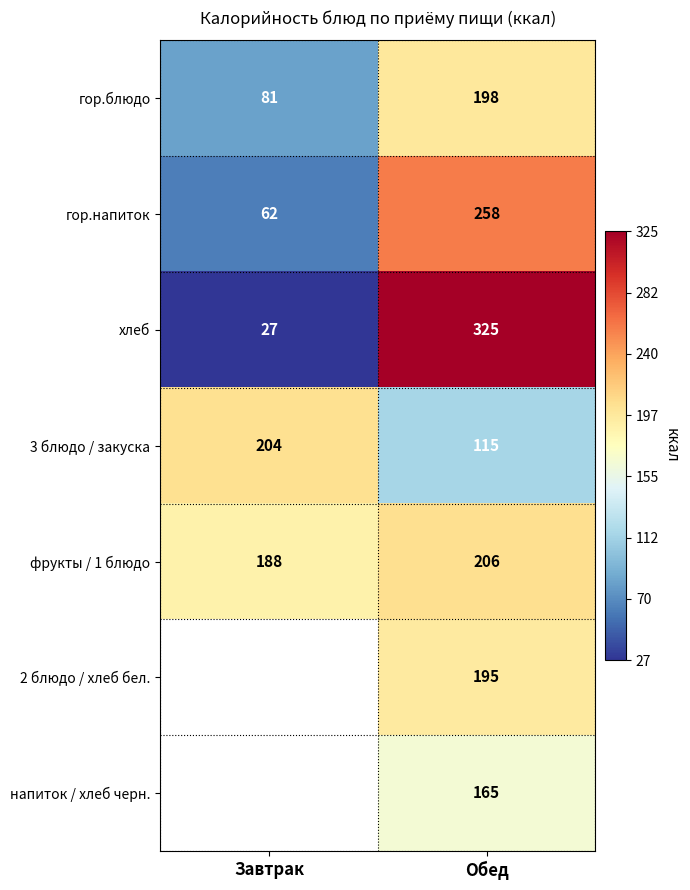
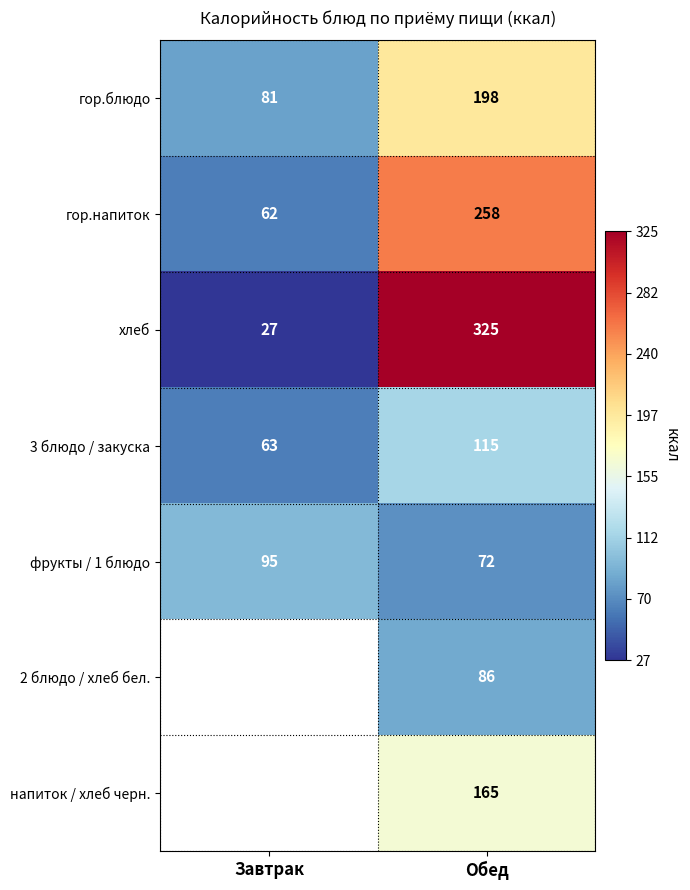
3 блюдо / закуска, Завтрак: 204 -> 63
фрукты / 1 блюдо, Завтрак: 188 -> 95
фрукты / 1 блюдо, Обед: 206 -> 72
2 блюдо / хлеб бел., Обед: 195 -> 86
